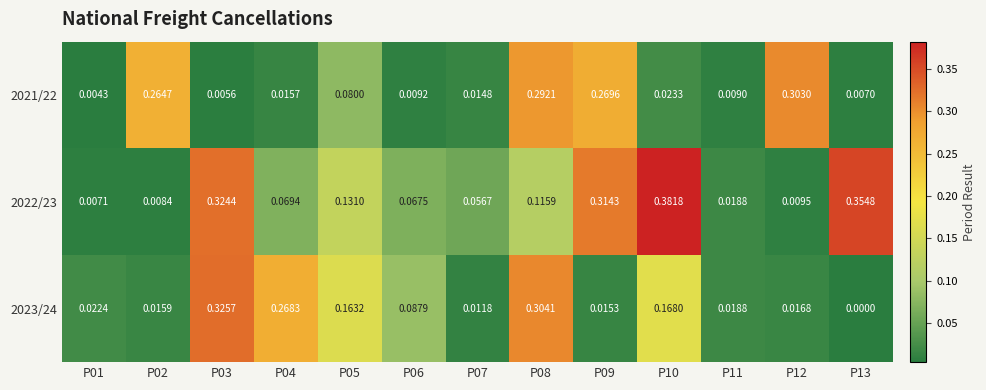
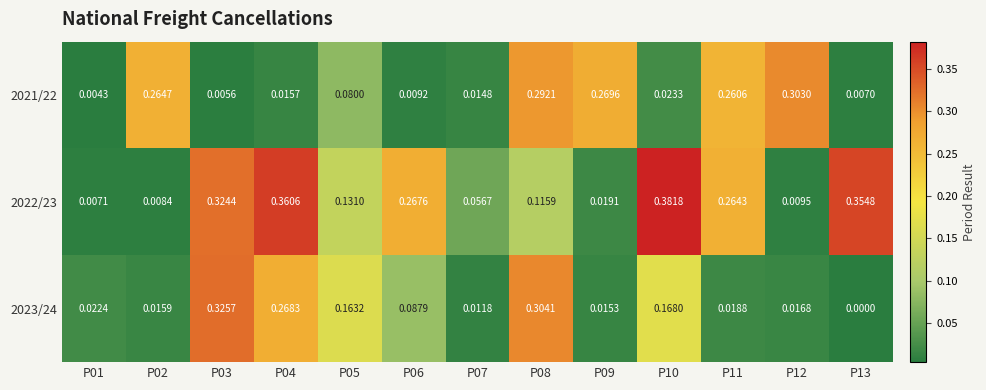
2021/22, P11: 0.0090 -> 0.2606
2022/23, P04: 0.0694 -> 0.3606
2022/23, P06: 0.0675 -> 0.2676
2022/23, P09: 0.3143 -> 0.0191
2022/23, P11: 0.0188 -> 0.2643
